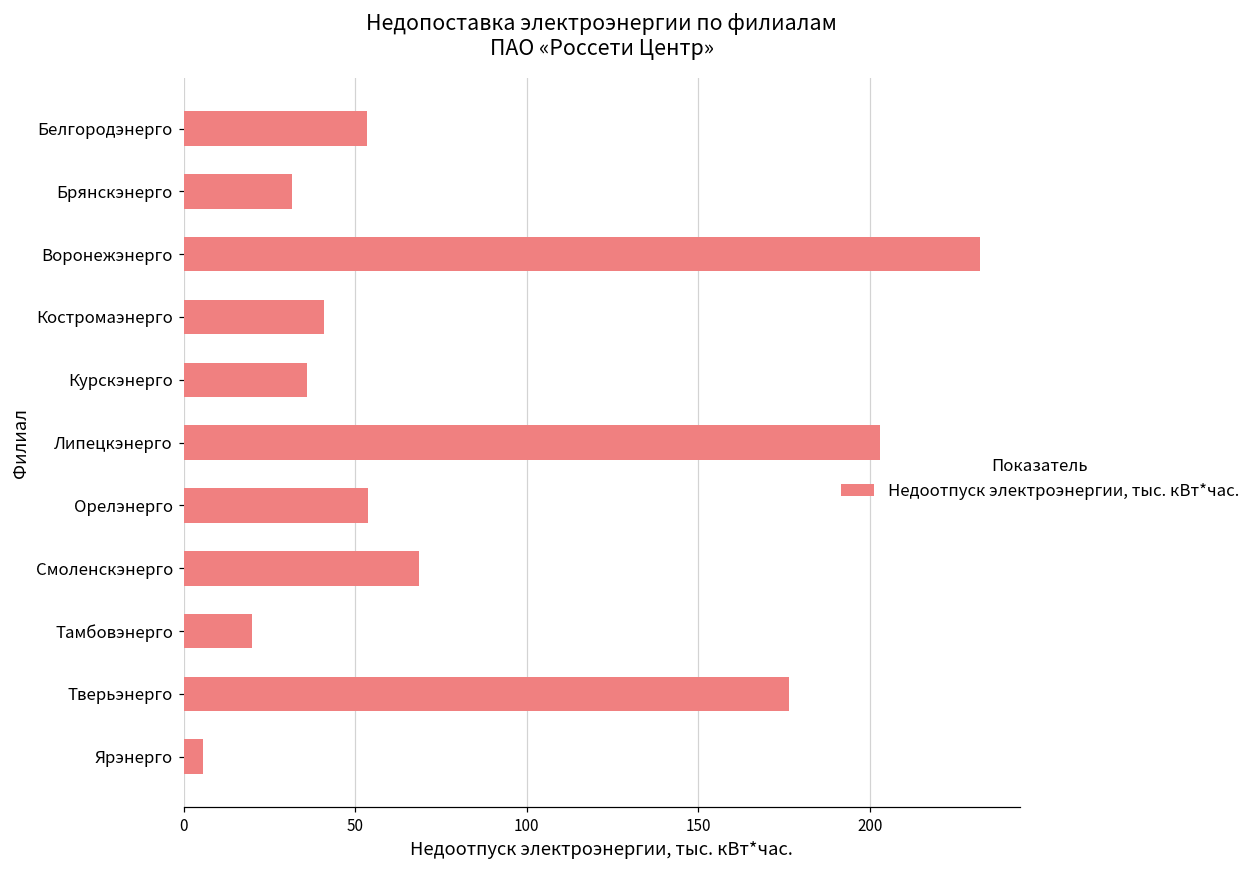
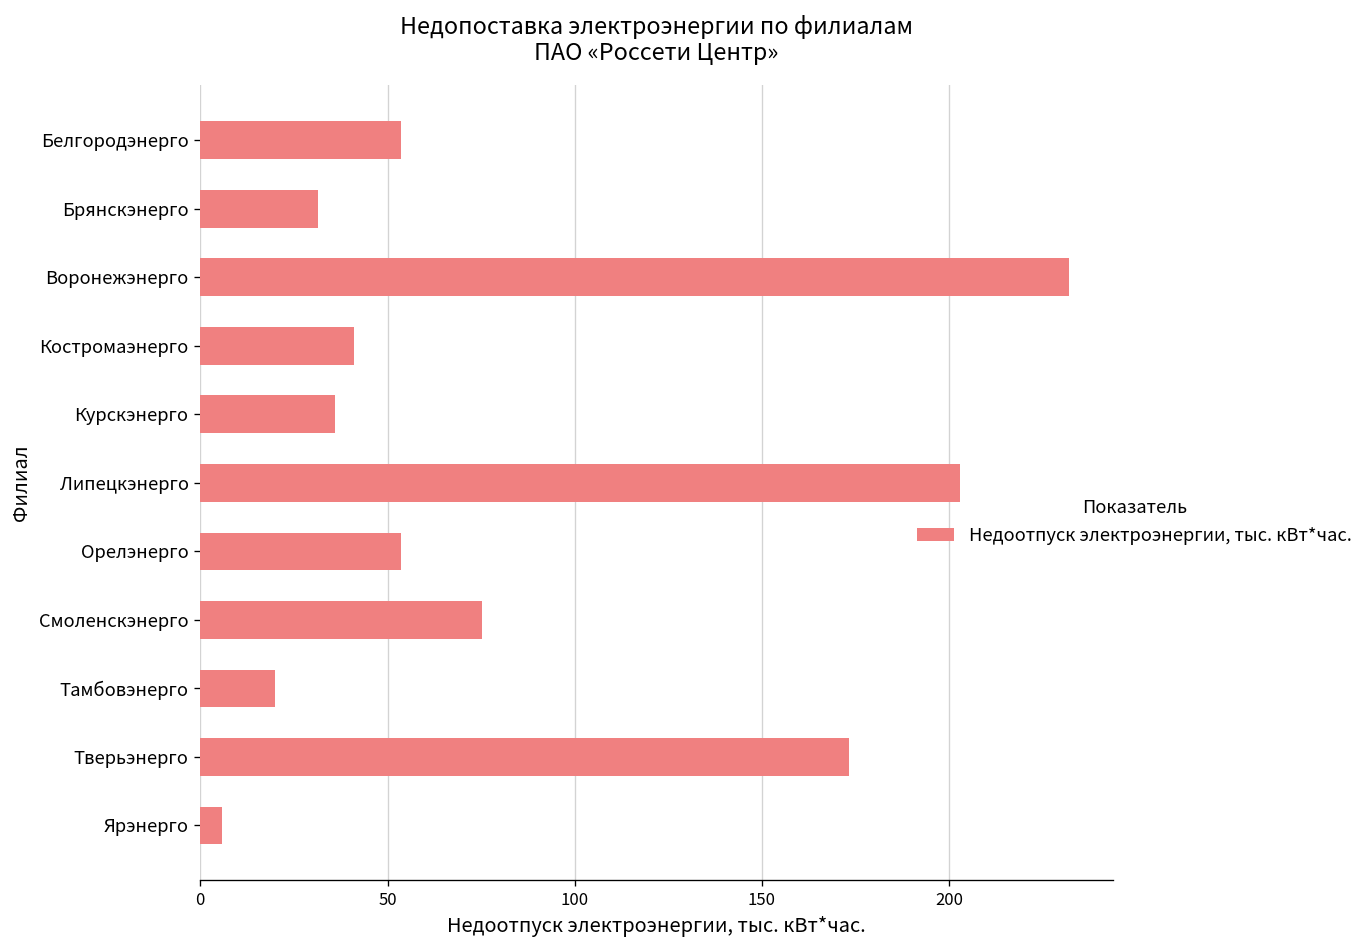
Смоленскэнерго: 69 -> 75
Тверьэнерго: 176 -> 173
